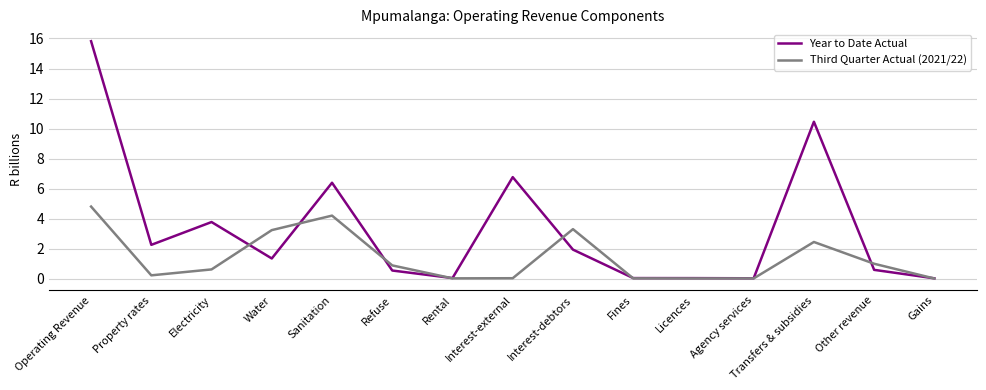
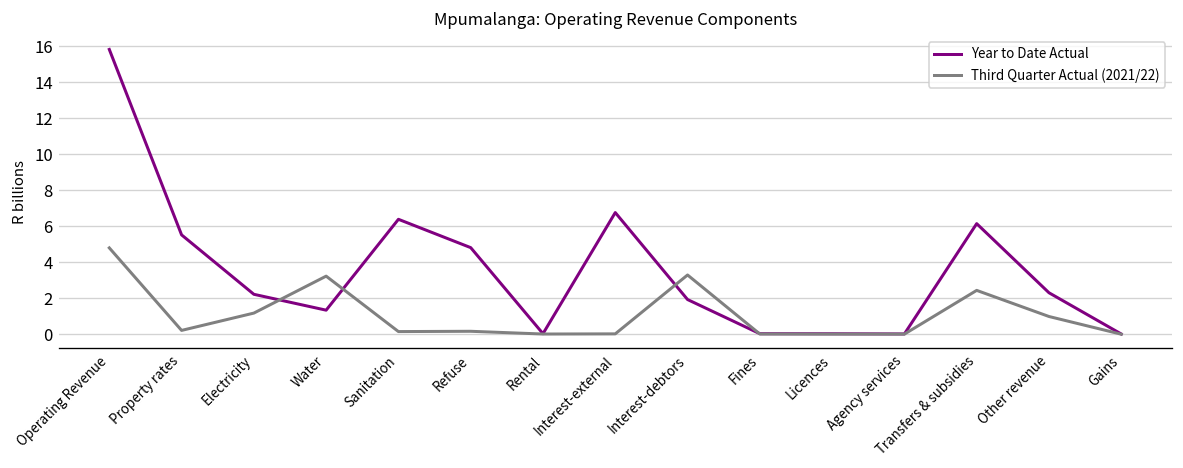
Year to Date Actual, Property rates: 2.2 -> 5.5
Year to Date Actual, Electricity: 3.8 -> 2.2
Third Quarter Actual (2021/22), Electricity: 0.6 -> 1.2
Third Quarter Actual (2021/22), Sanitation: 4.2 -> 0.1
Year to Date Actual, Refuse: 0.5 -> 4.8
Third Quarter Actual (2021/22), Refuse: 0.9 -> 0.2
Year to Date Actual, Transfers & subsidies: 10.5 -> 6.1
Year to Date Actual, Other revenue: 0.6 -> 2.3
